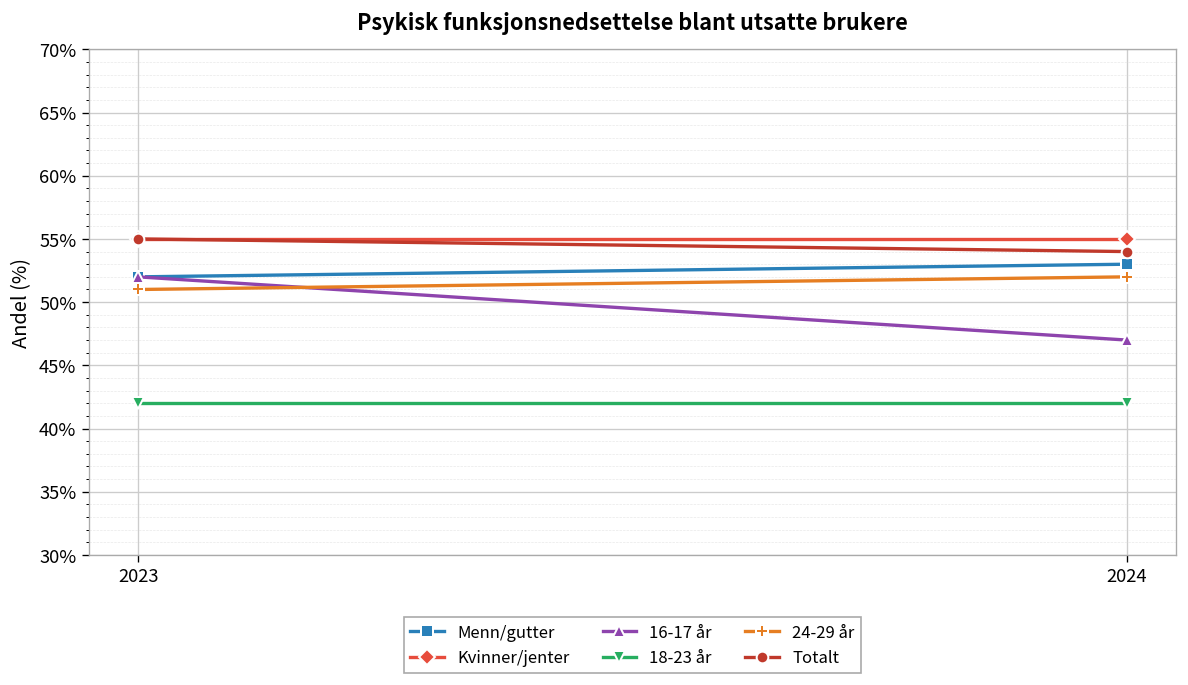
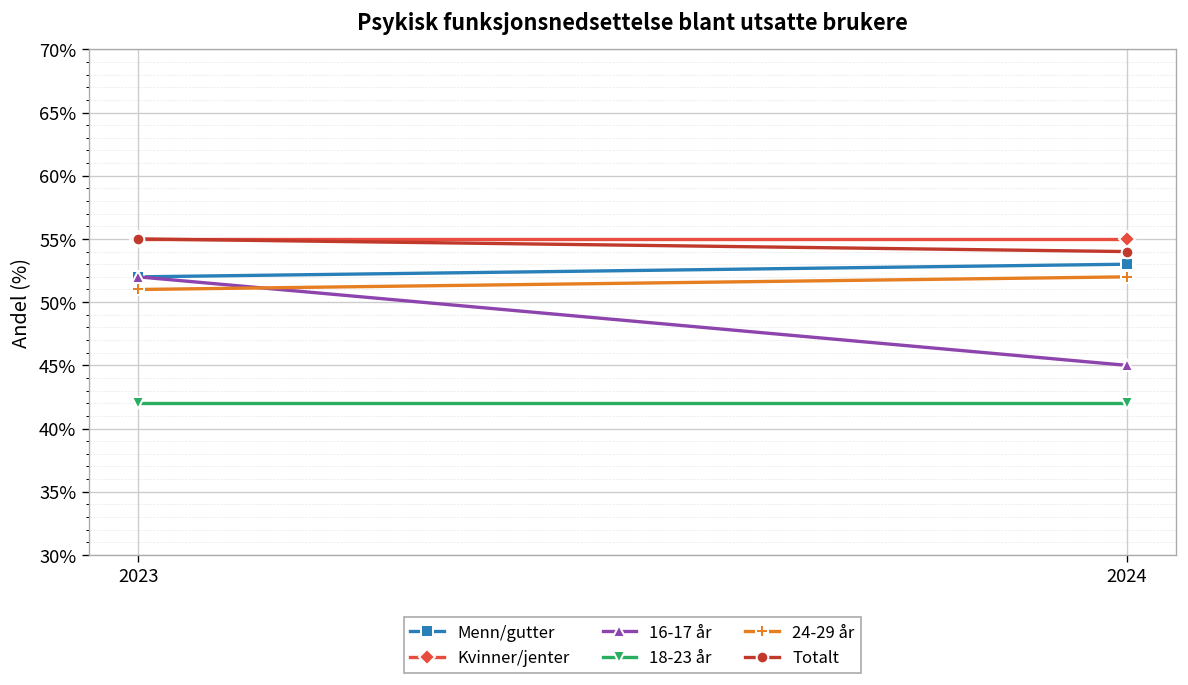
16-17 år, 2024: 47% -> 45%
